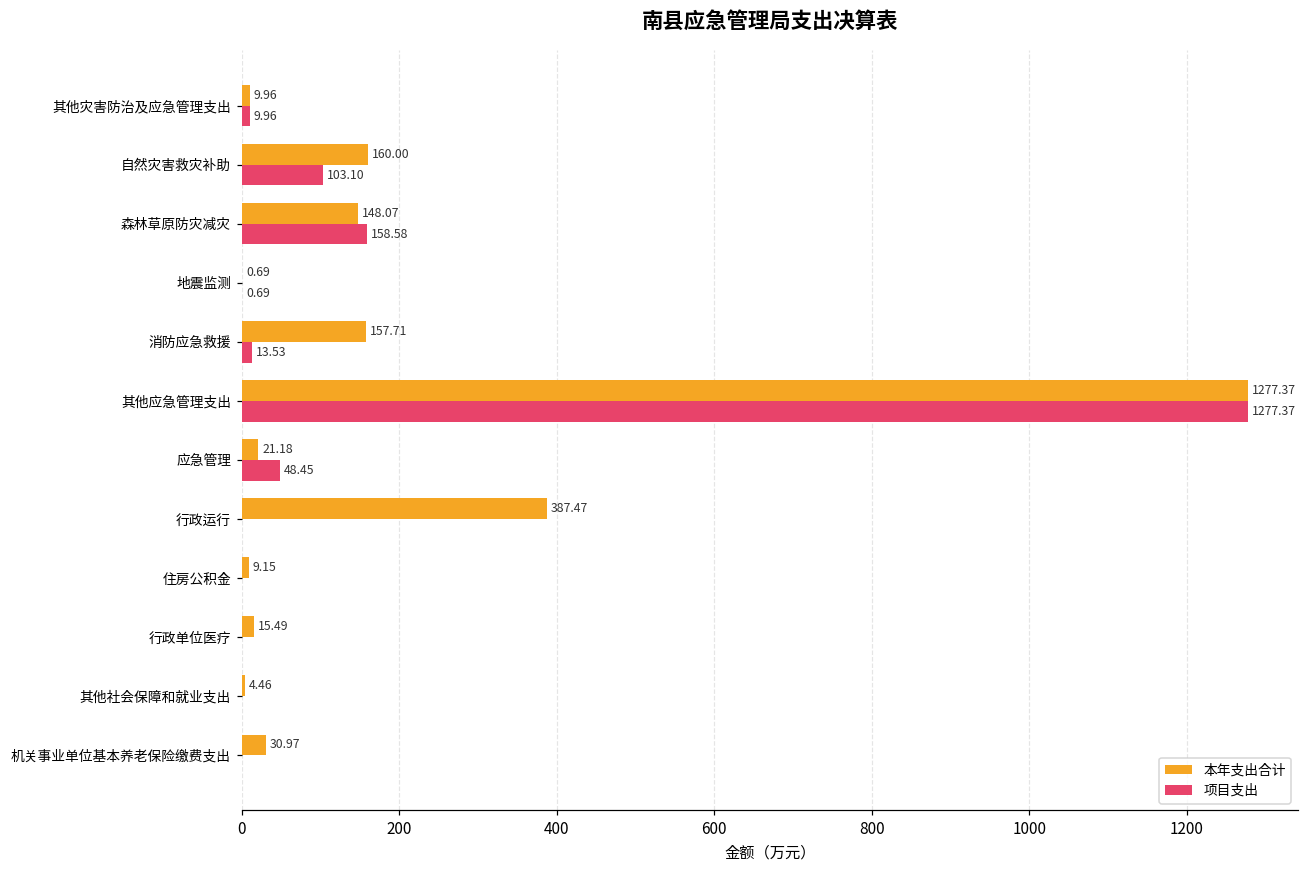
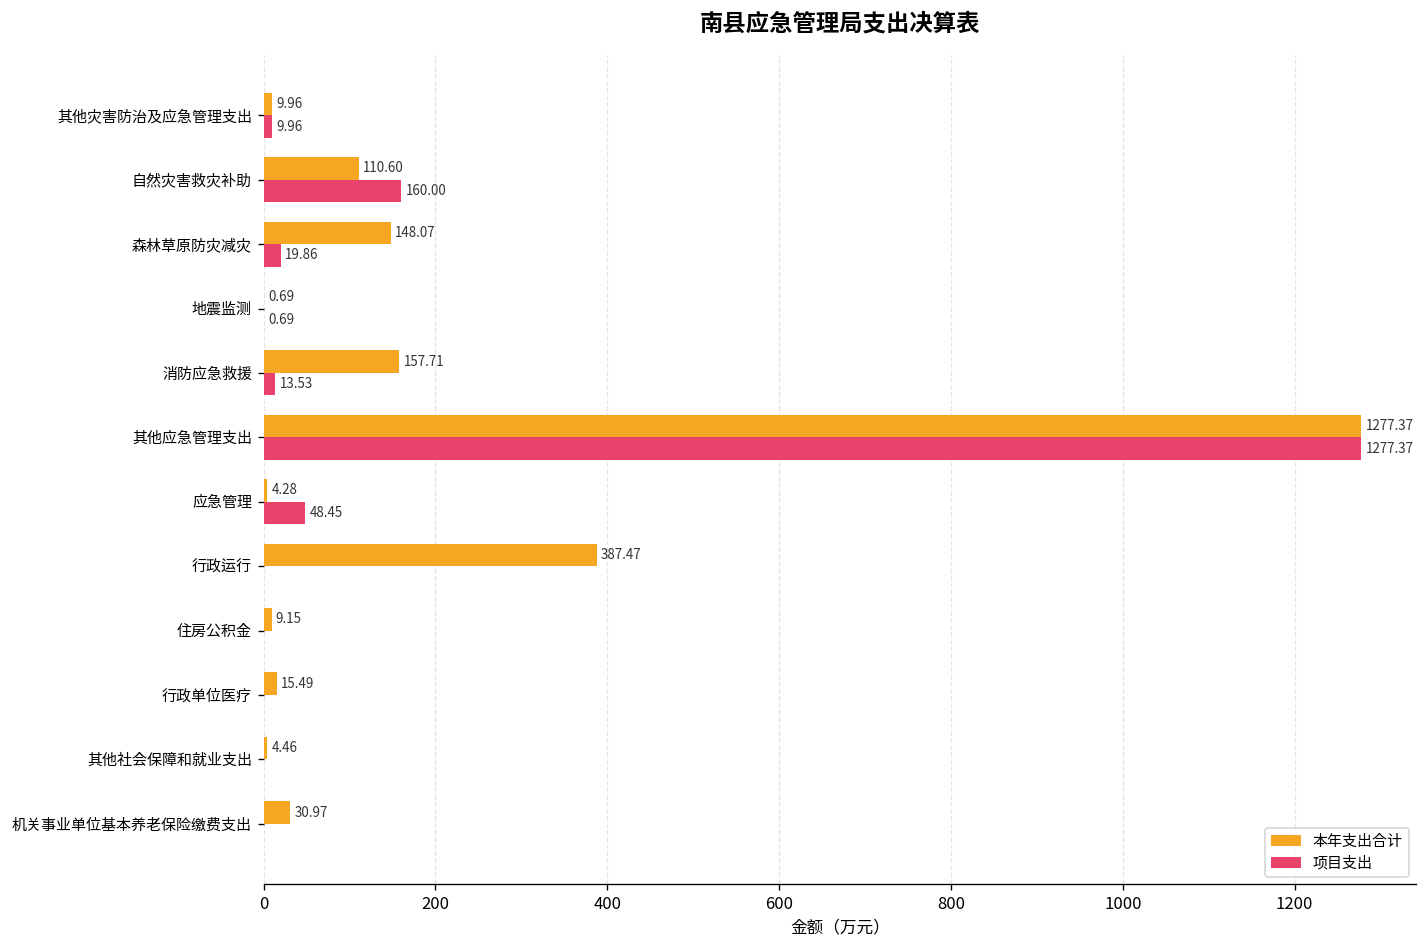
本年支出合计, 自然灾害救灾补助: 160.00 -> 110.60
项目支出, 自然灾害救灾补助: 103.10 -> 160.00
项目支出, 森林草原防灾减灾: 158.58 -> 19.86
本年支出合计, 应急管理: 21.18 -> 4.28
